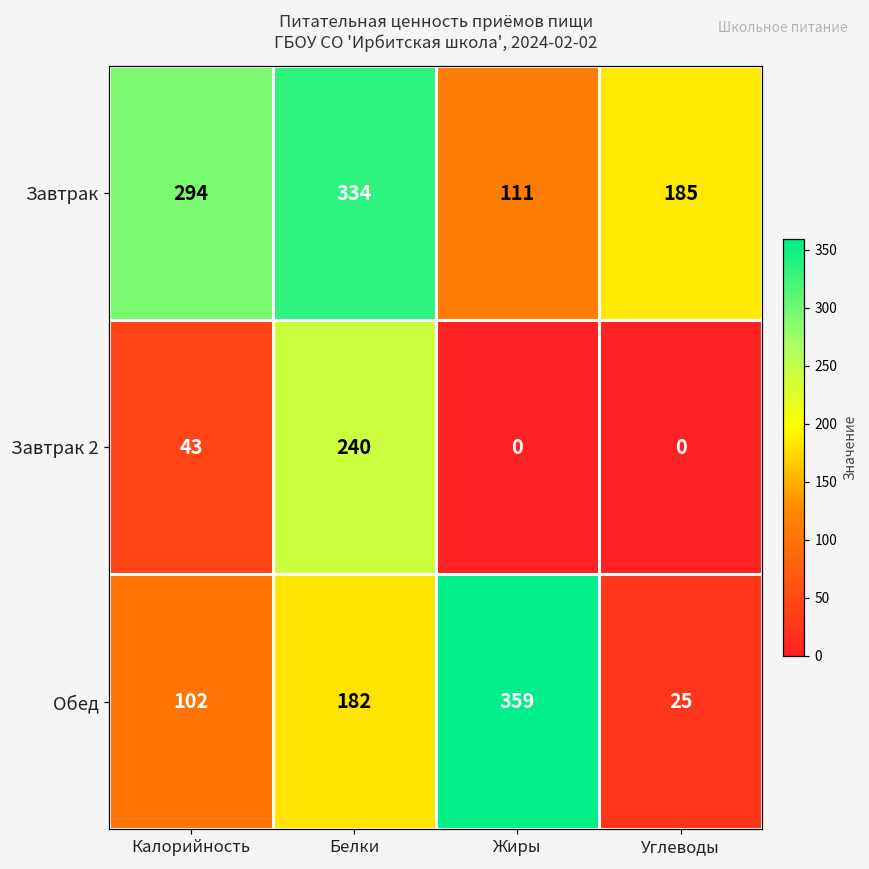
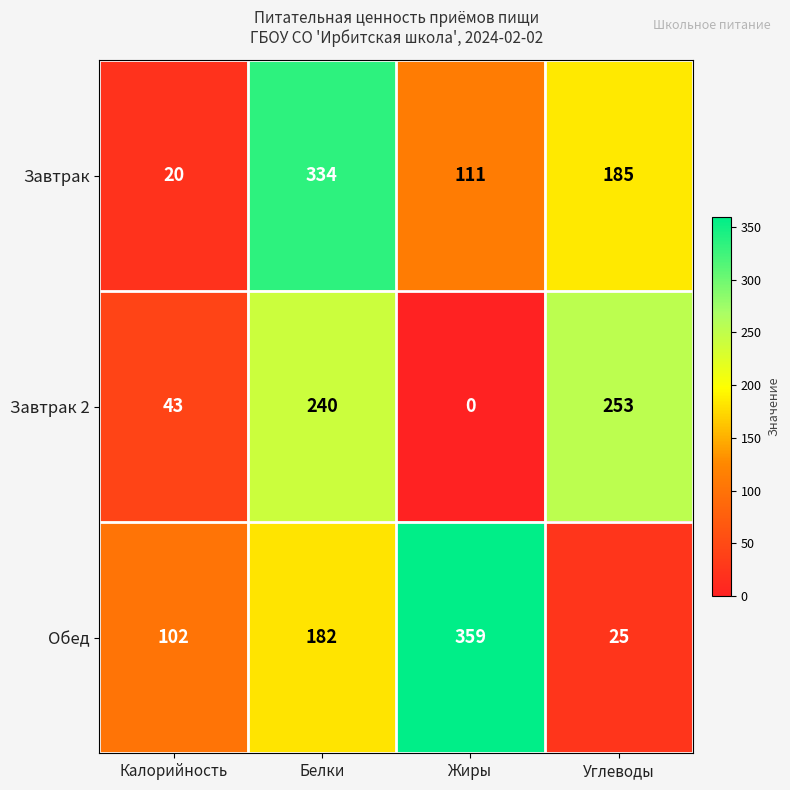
Завтрак, Калорийность: 294 -> 20
Завтрак 2, Углеводы: 0 -> 253
